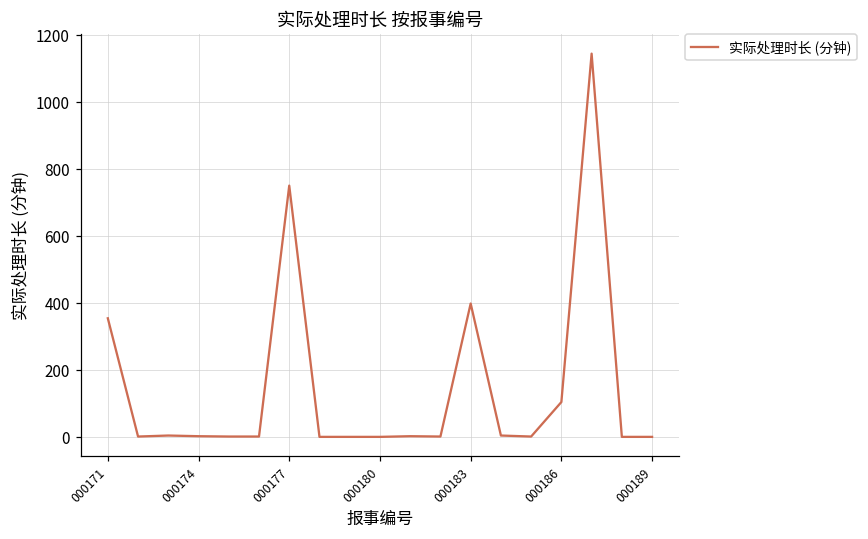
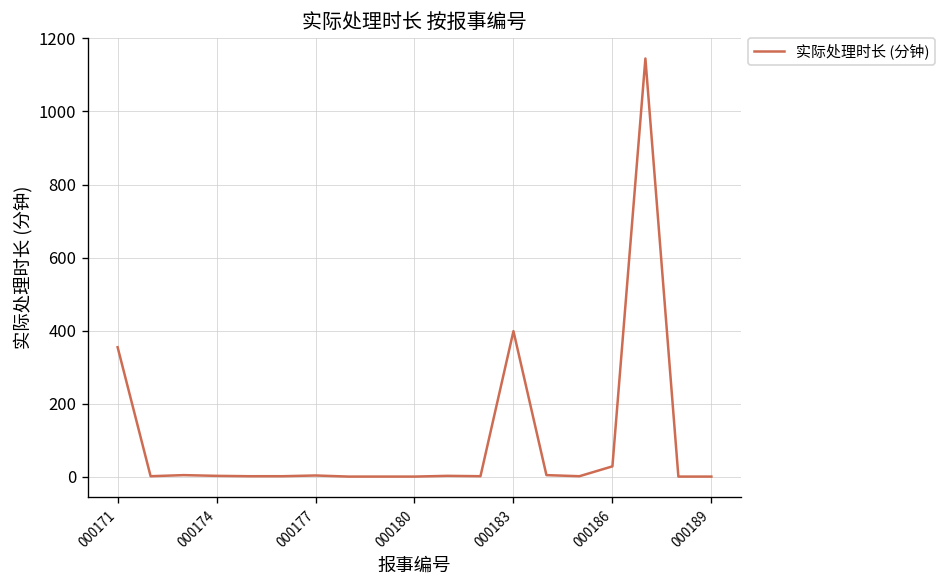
000177: 750 -> 0
000186: 110 -> 30
